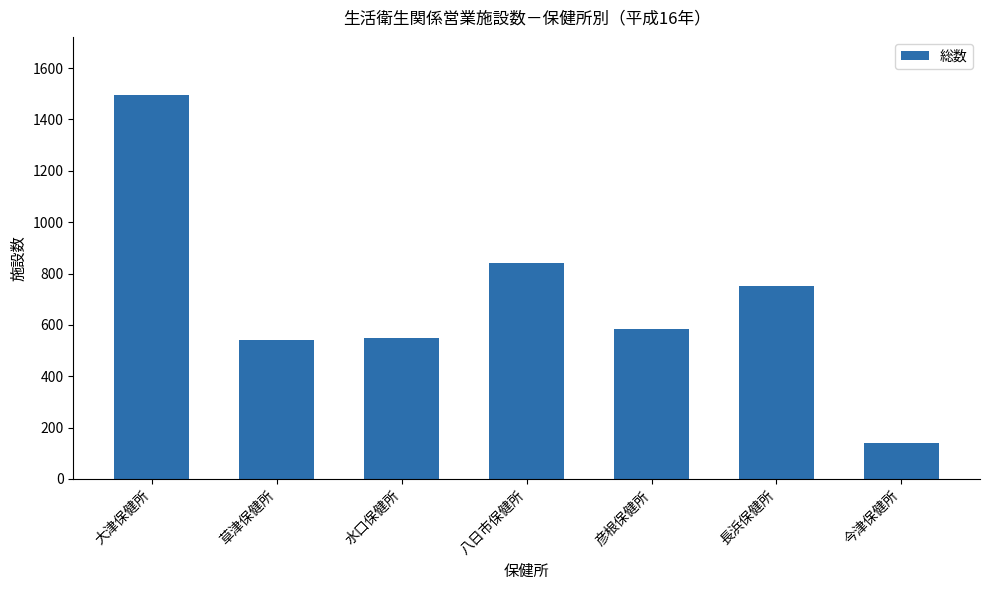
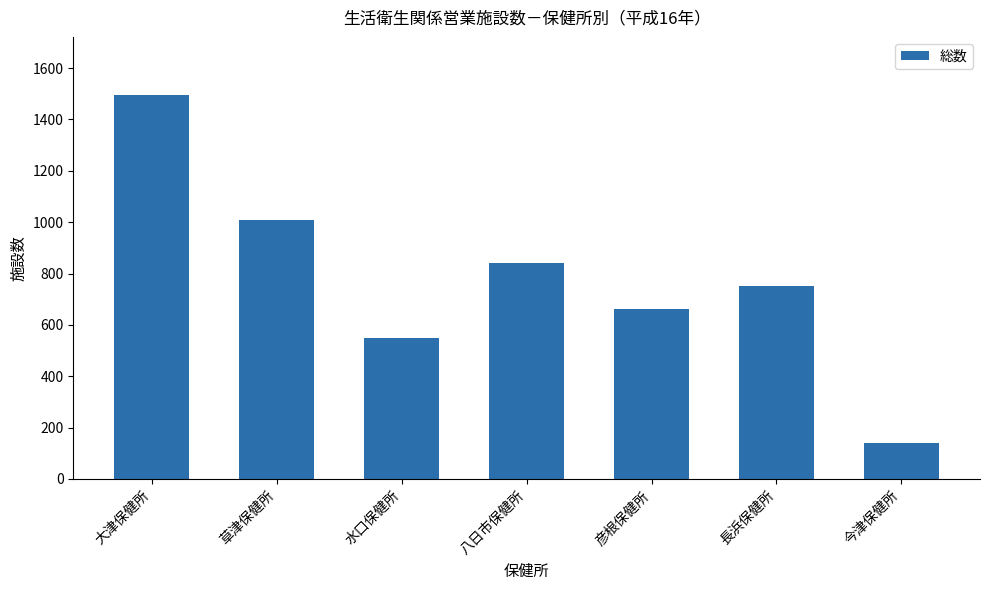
草津保健所: 540 -> 1010
彦根保健所: 580 -> 660
